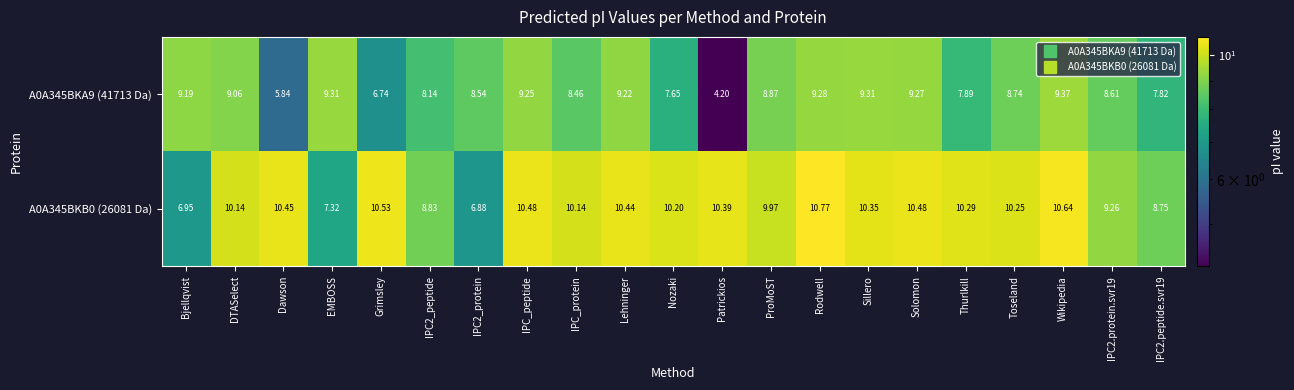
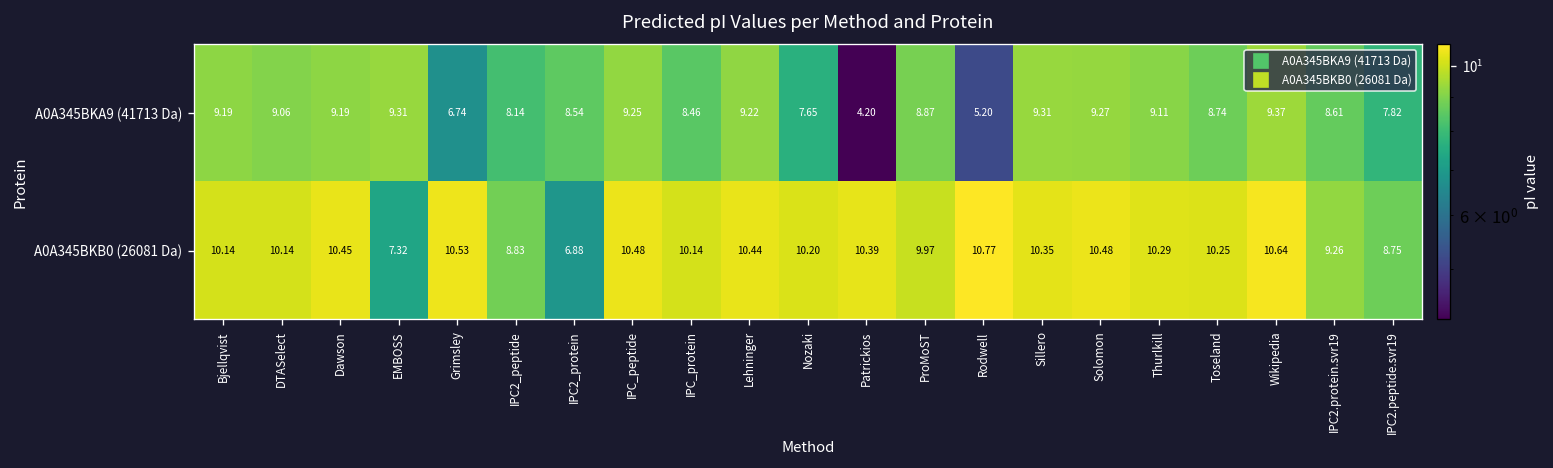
A0A345BKA9 (41713 Da), Dawson: 5.84 -> 9.19
A0A345BKA9 (41713 Da), Rodwell: 9.28 -> 5.20
A0A345BKA9 (41713 Da), Thurlkill: 7.89 -> 9.11
A0A345BKB0 (26081 Da), Bjellqvist: 6.95 -> 10.14
